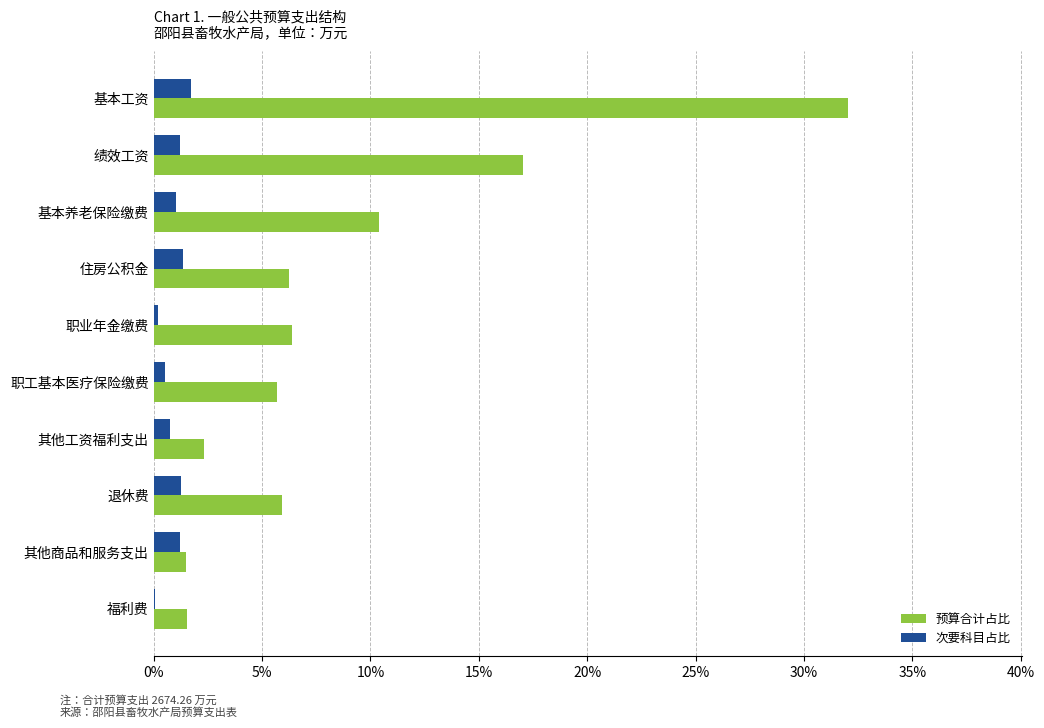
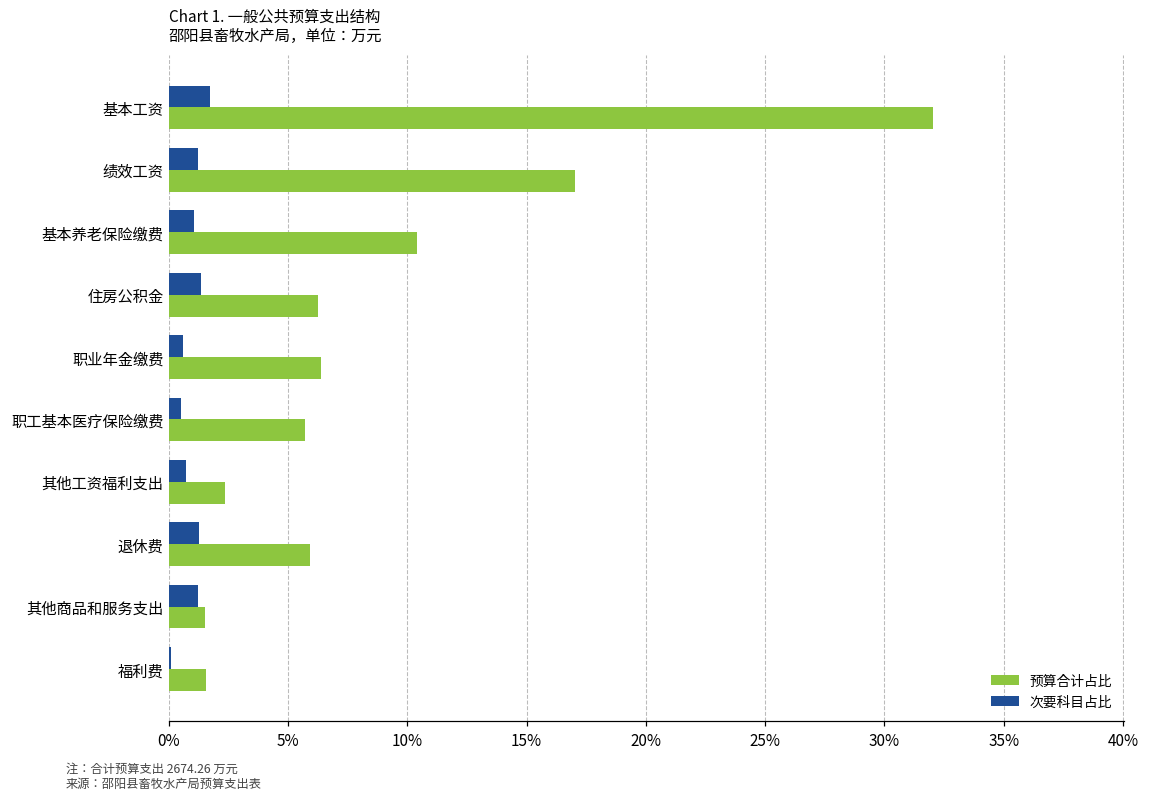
次要科目占比, 职业年金缴费: 0.2% -> 0.6%
